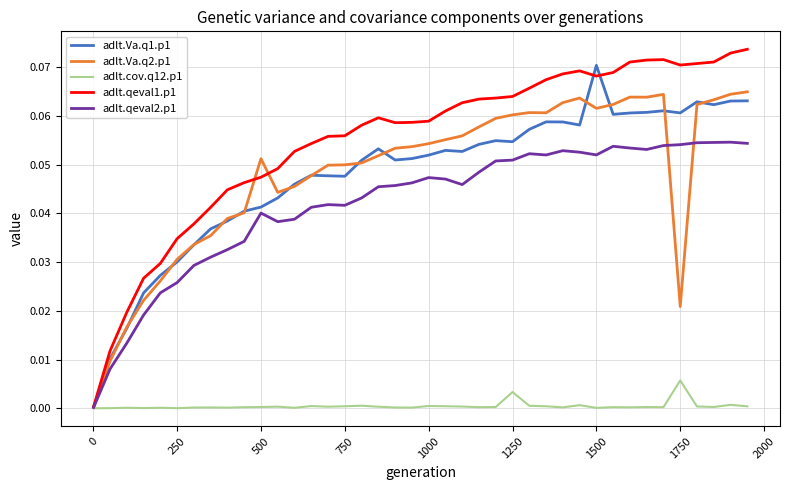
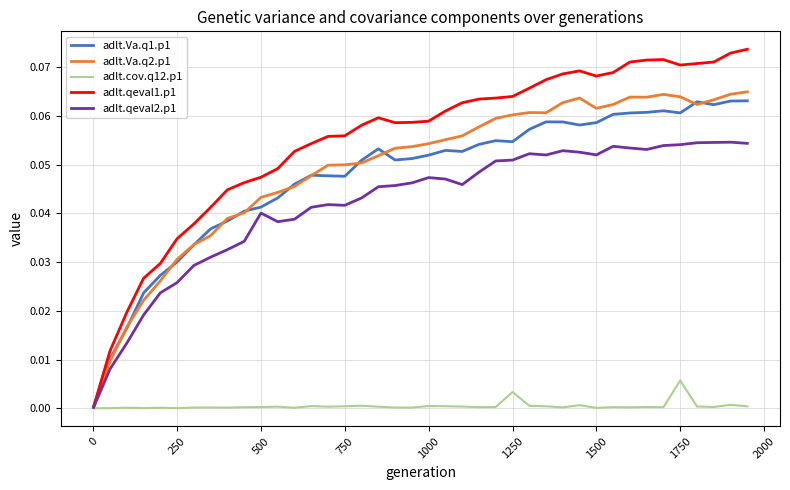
adlt.Va.q2.p1, 500: 0.051 -> 0.043
adlt.Va.q1.p1, 1500: 0.070 -> 0.059
adlt.Va.q2.p1, 1750: 0.021 -> 0.064
